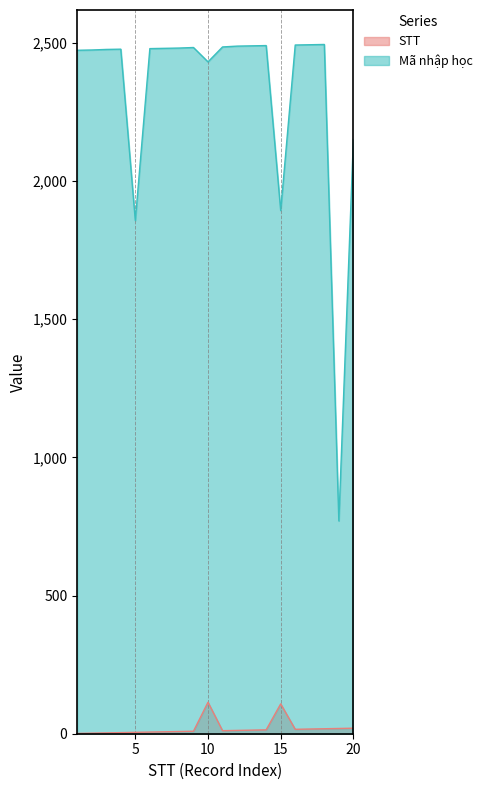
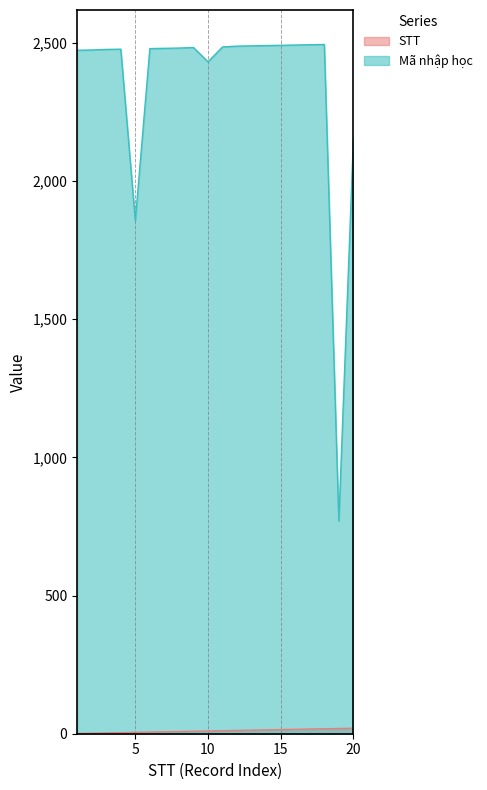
STT, 10: 110 -> 10
STT, 15: 110 -> 20
Mã nhập học, 15: 1,890 -> 2,490
